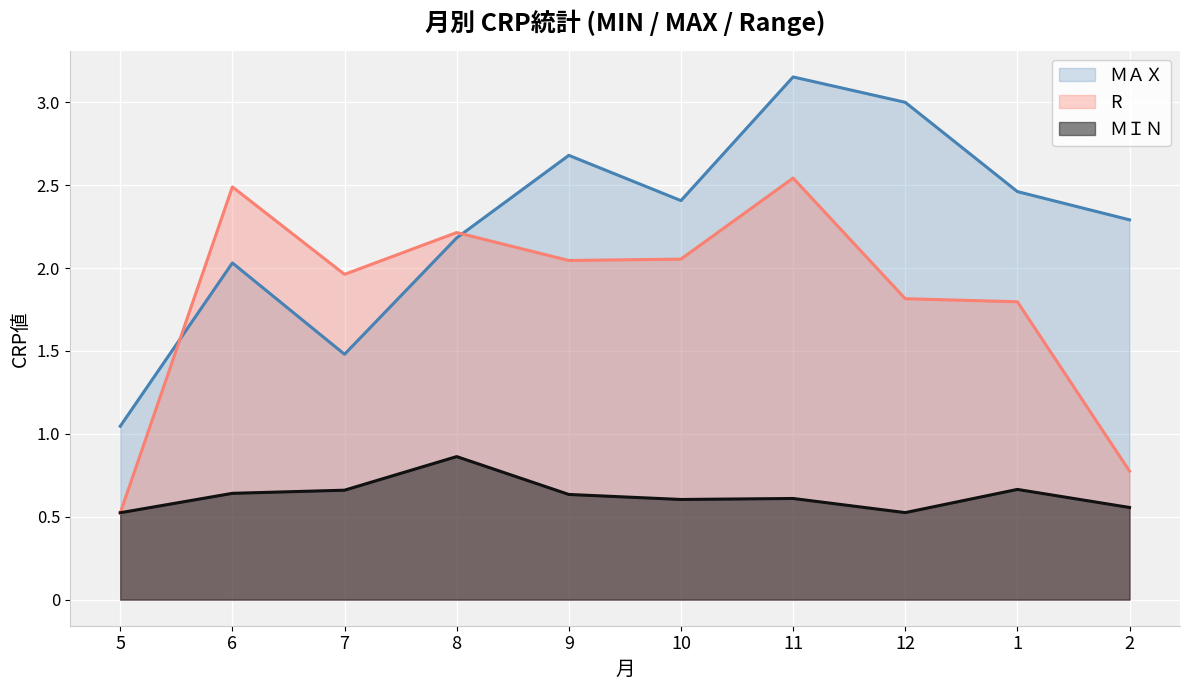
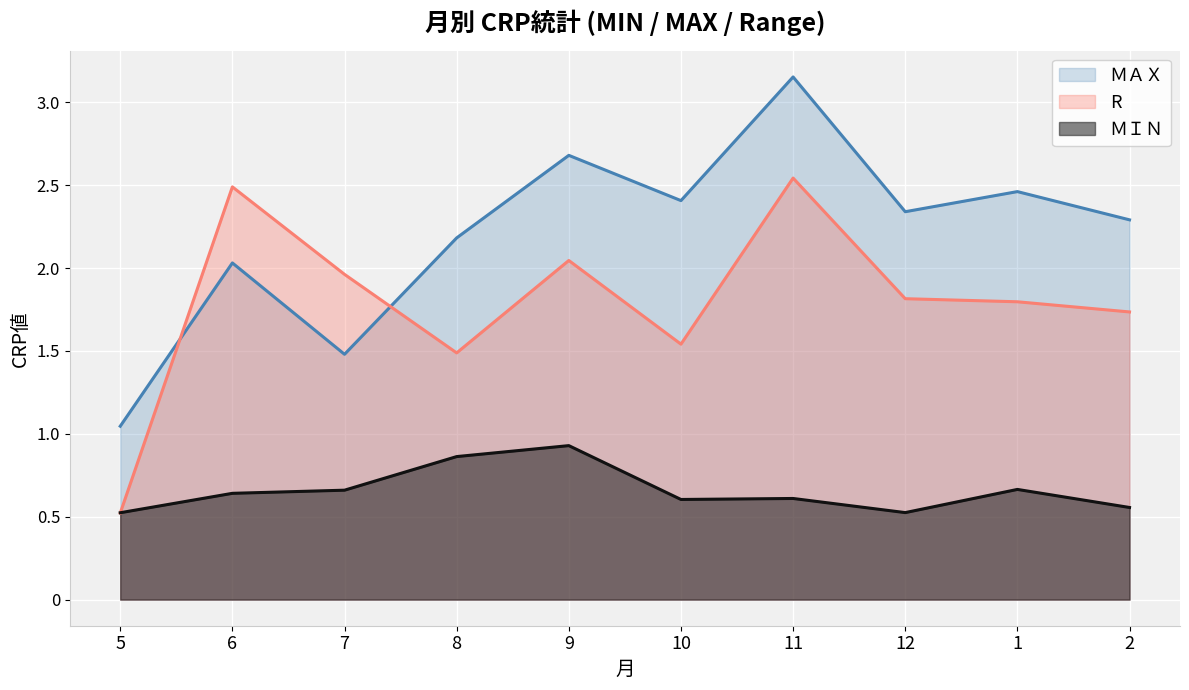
R, 8: 2.21 -> 1.49
ＭＩＮ, 9: 0.63 -> 0.93
R, 10: 2.05 -> 1.54
ＭＡＸ, 12: 3.00 -> 2.34
R, 2: 0.78 -> 1.74
